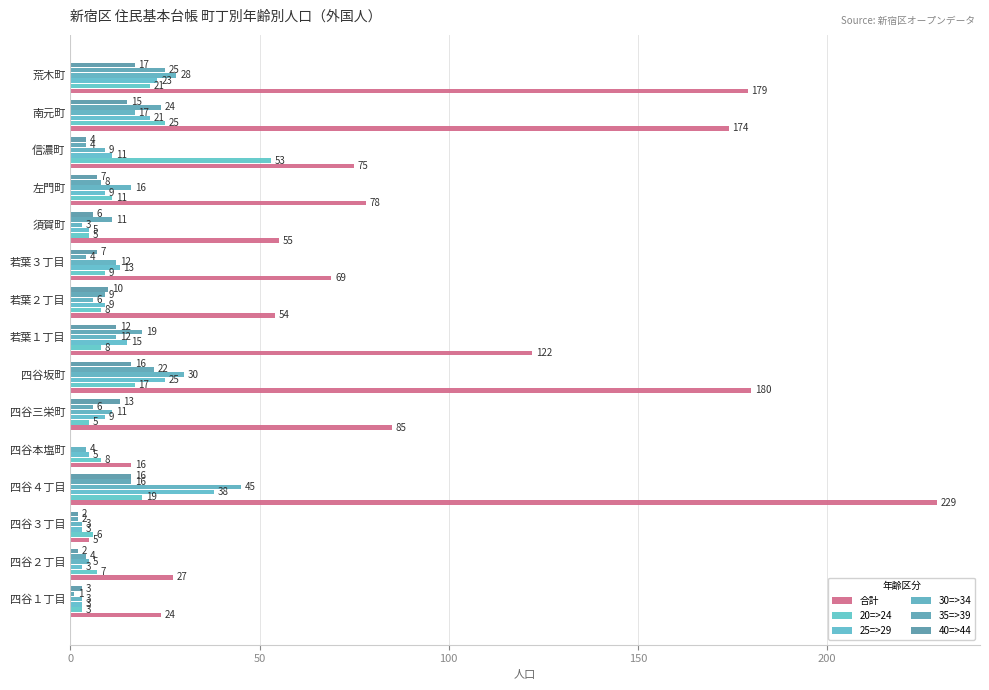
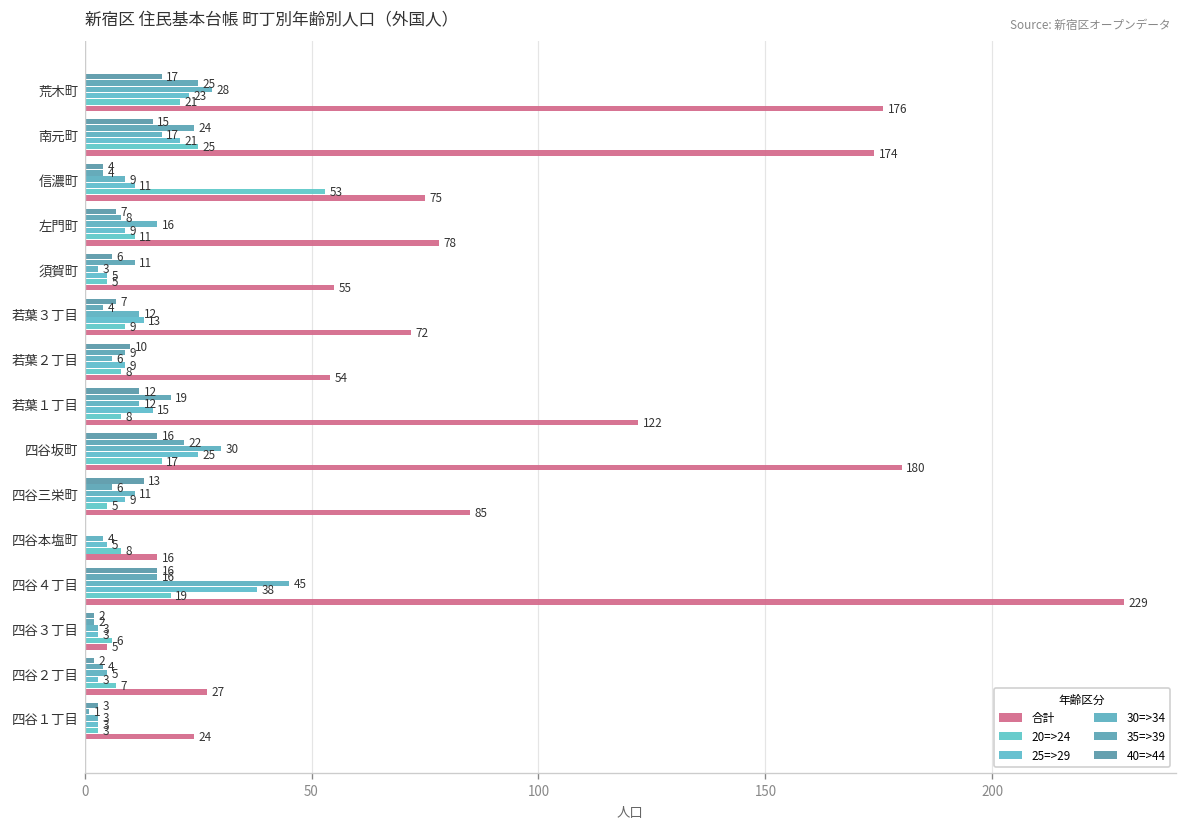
合計, 荒木町: 179 -> 176
合計, 若葉３丁目: 69 -> 72
